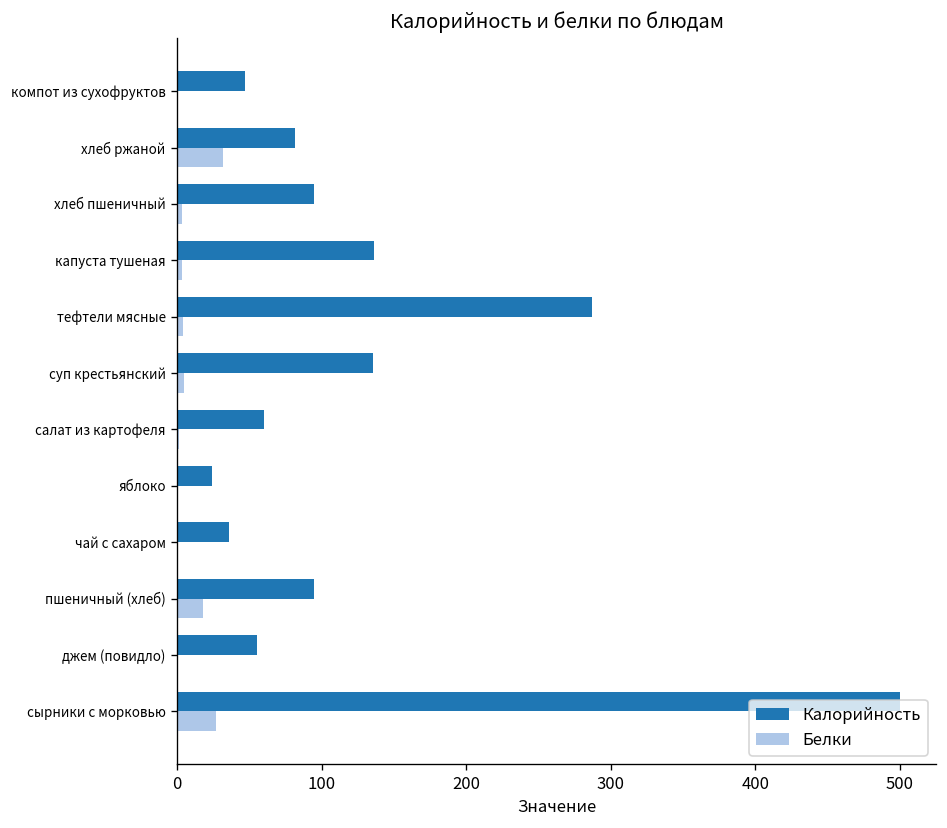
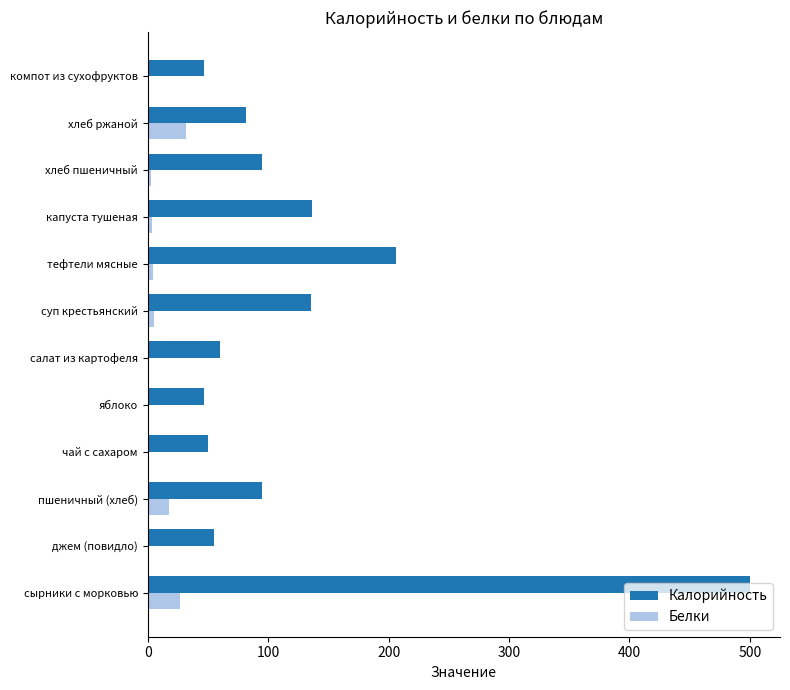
Калорийность, тефтели мясные: 287 -> 206
Калорийность, яблоко: 24 -> 47
Калорийность, чай с сахаром: 36 -> 50
